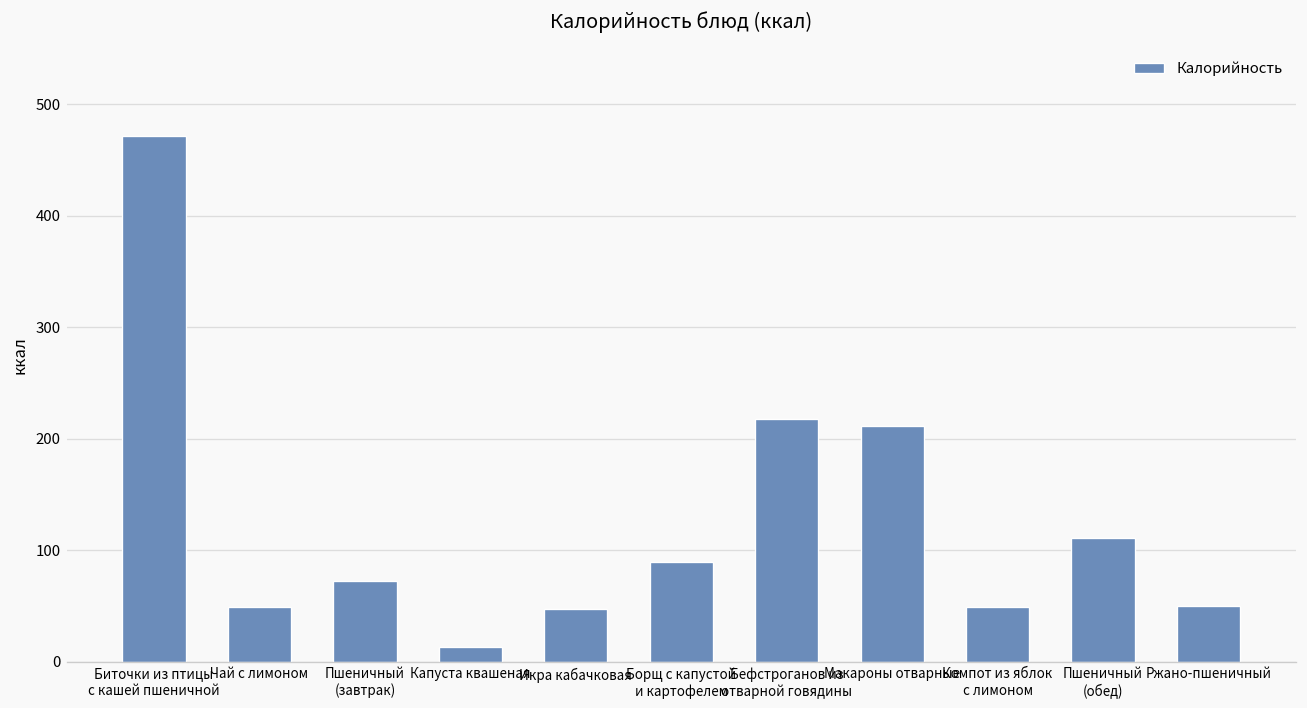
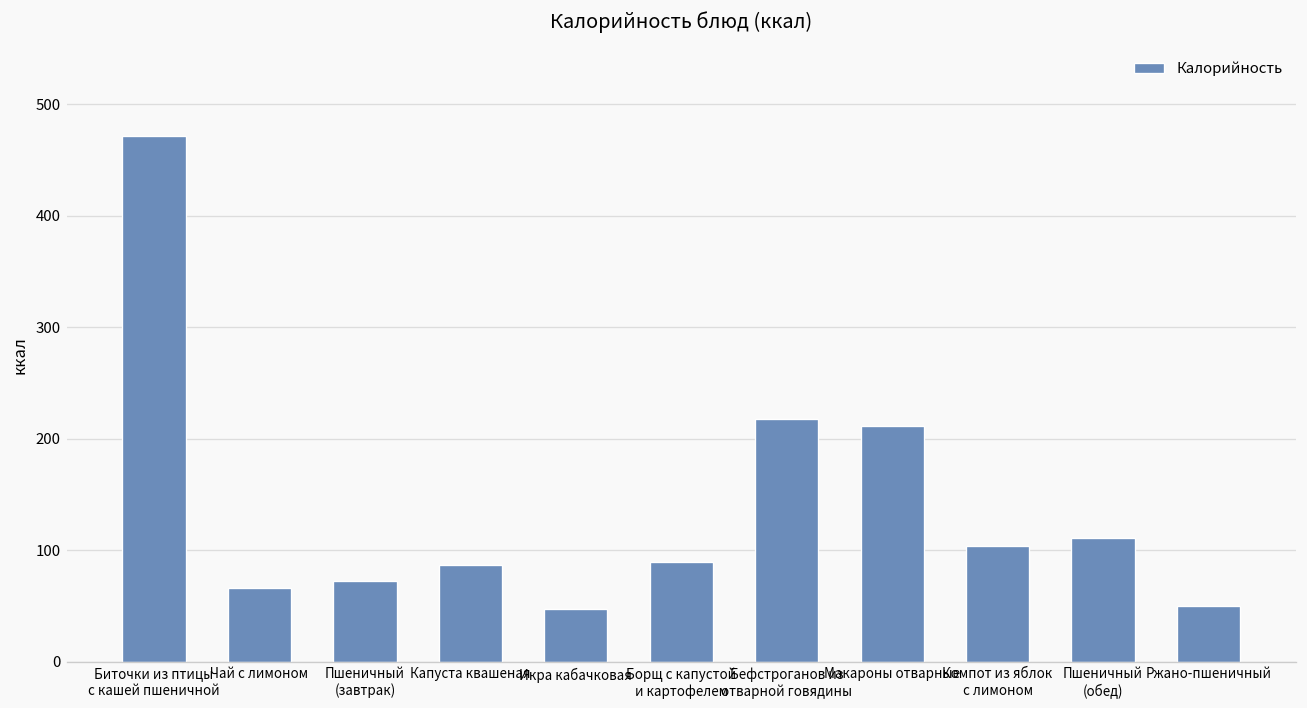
Чай с лимоном: 50 -> 70
Капуста квашеная: 10 -> 90
Компот из яблок с лимоном: 50 -> 100
